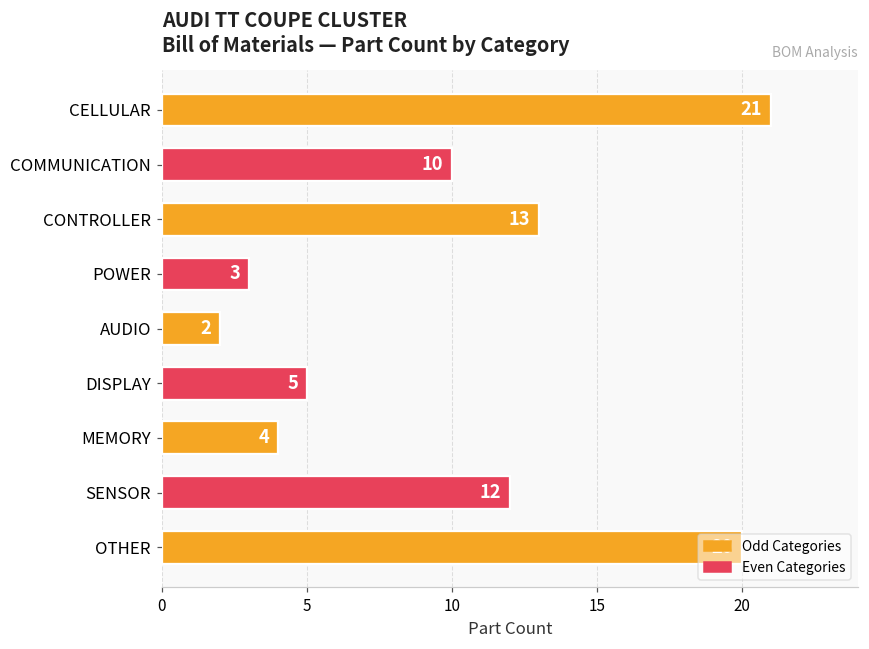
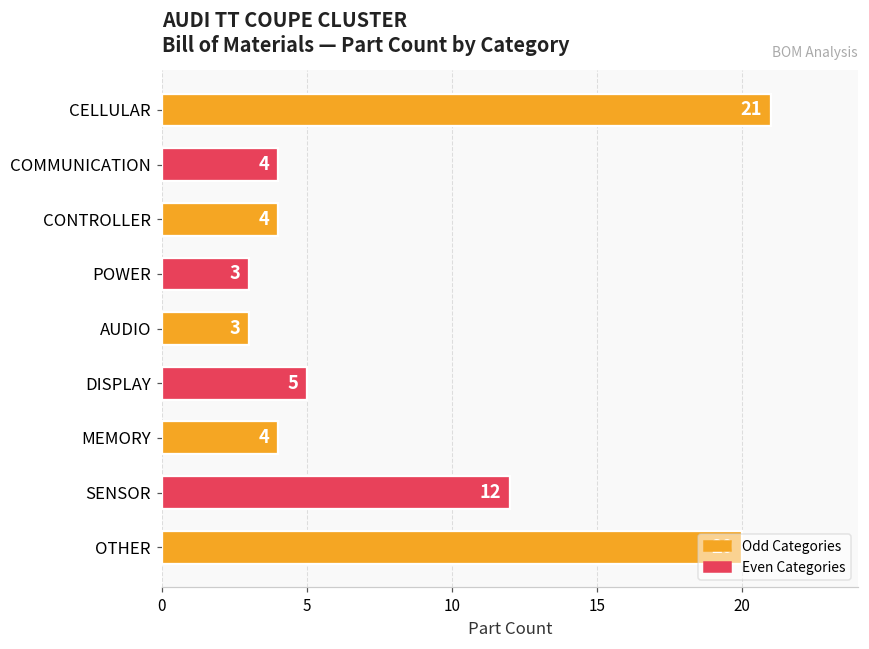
COMMUNICATION: 10 -> 4
CONTROLLER: 13 -> 4
AUDIO: 2 -> 3
